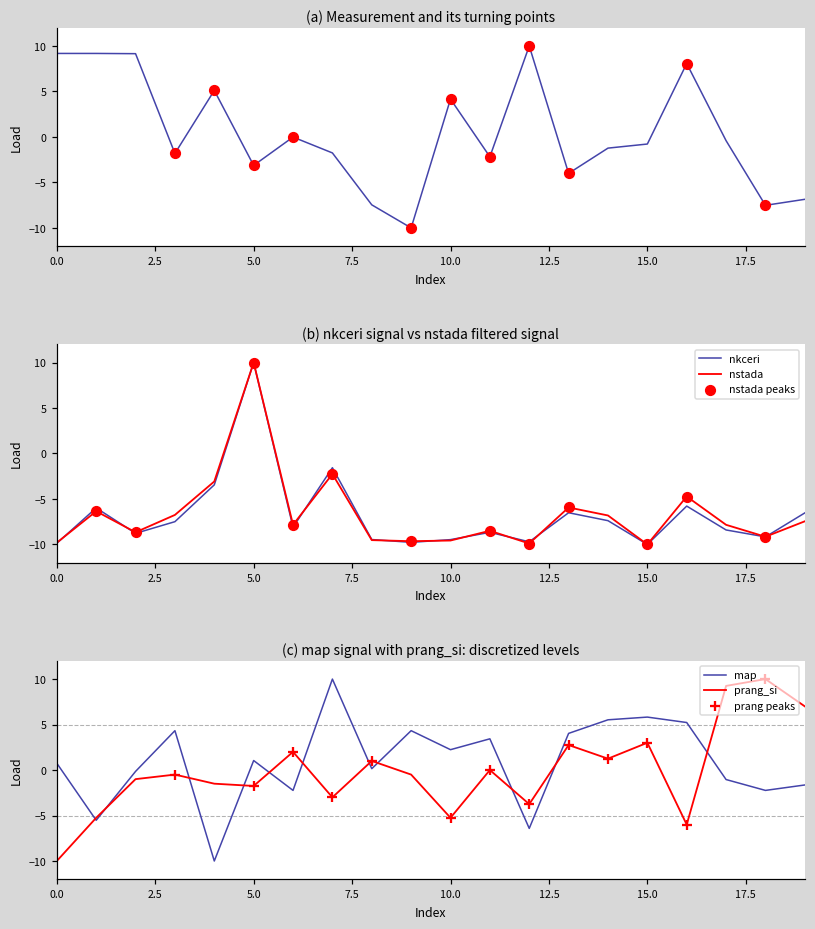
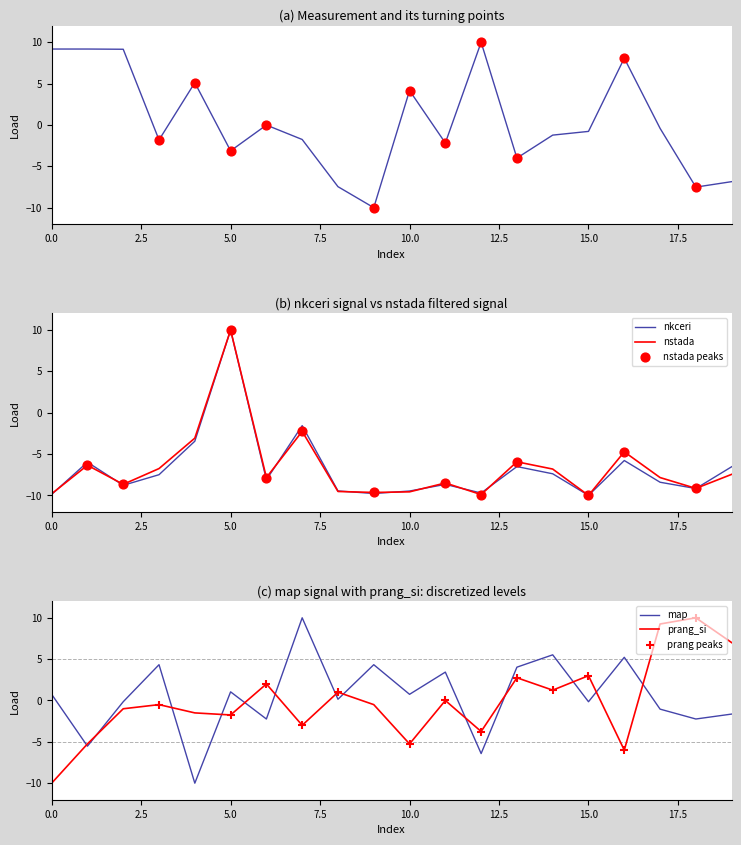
(c) map signal with prang_si: discretized levels, map, 10.0: 2 -> 1
(c) map signal with prang_si: discretized levels, map, 15.0: 6 -> 0
